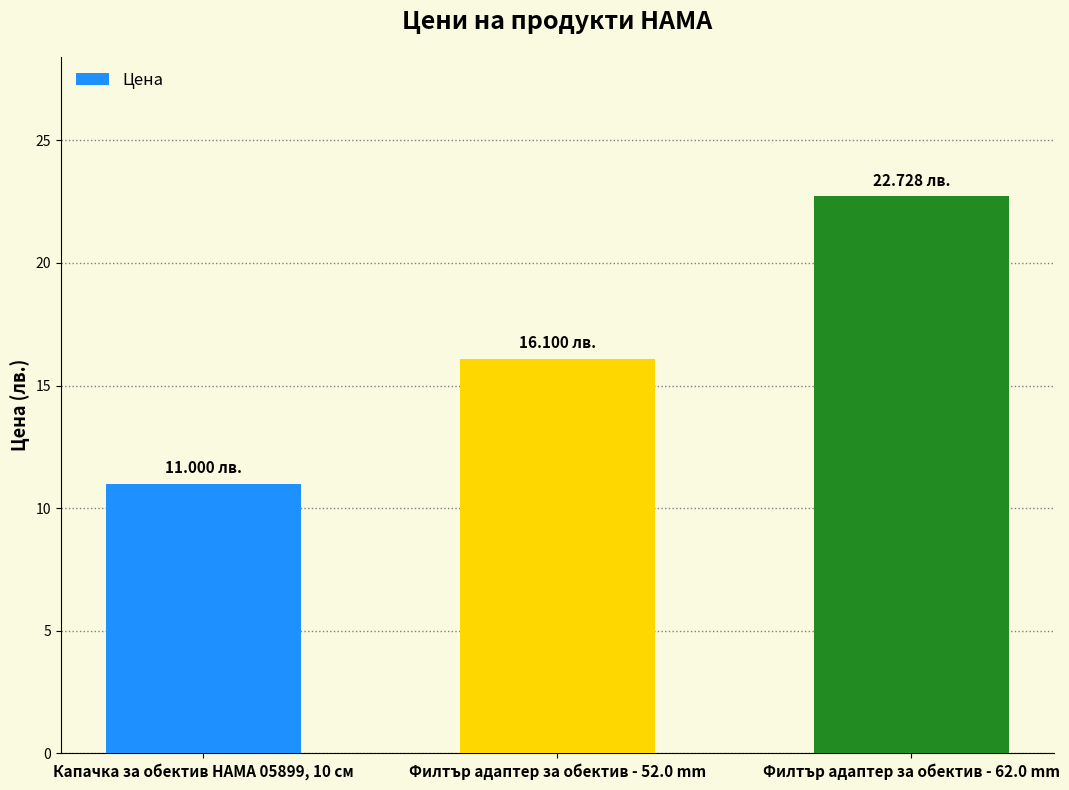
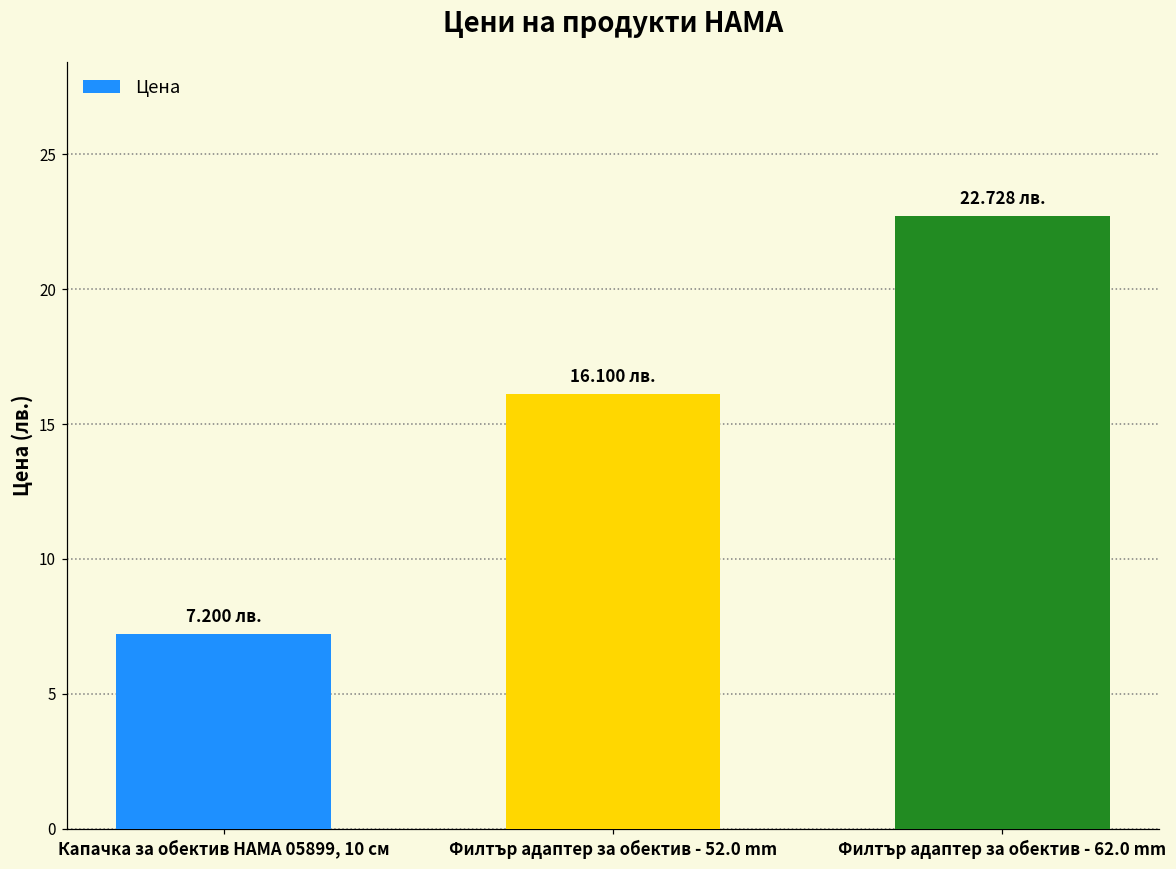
Капачка за обектив HAMA 05899, 10 см: 11.000 -> 7.200
